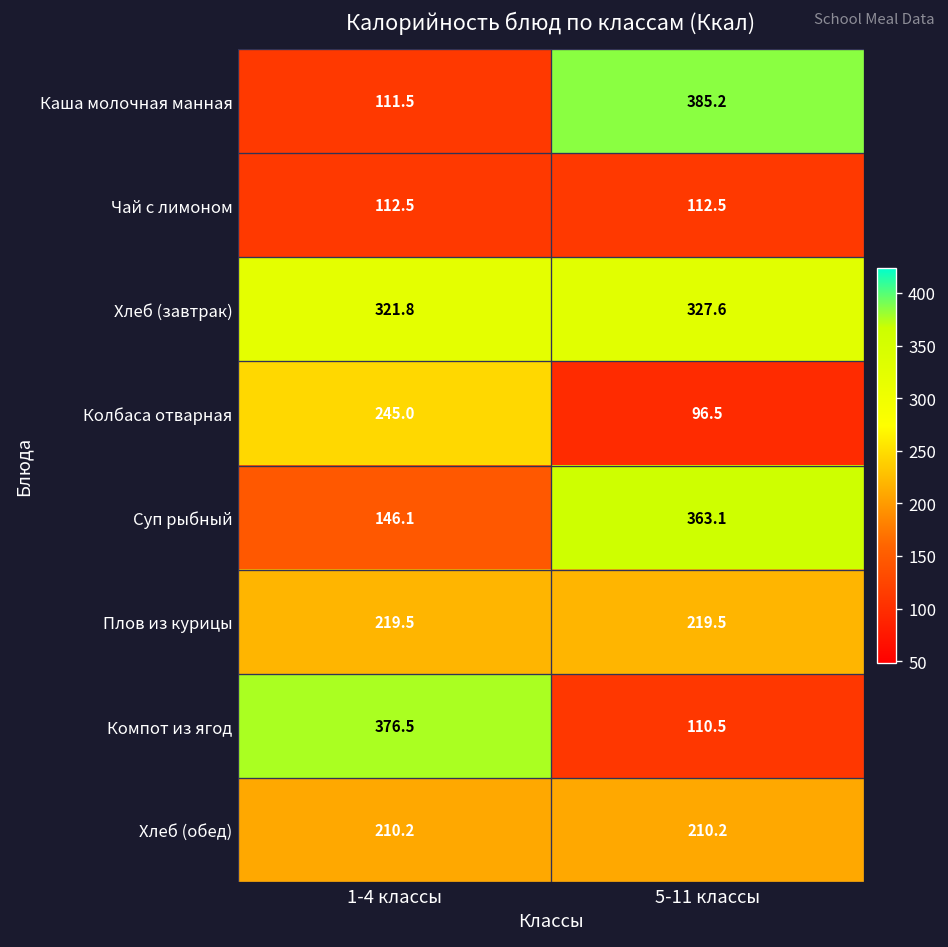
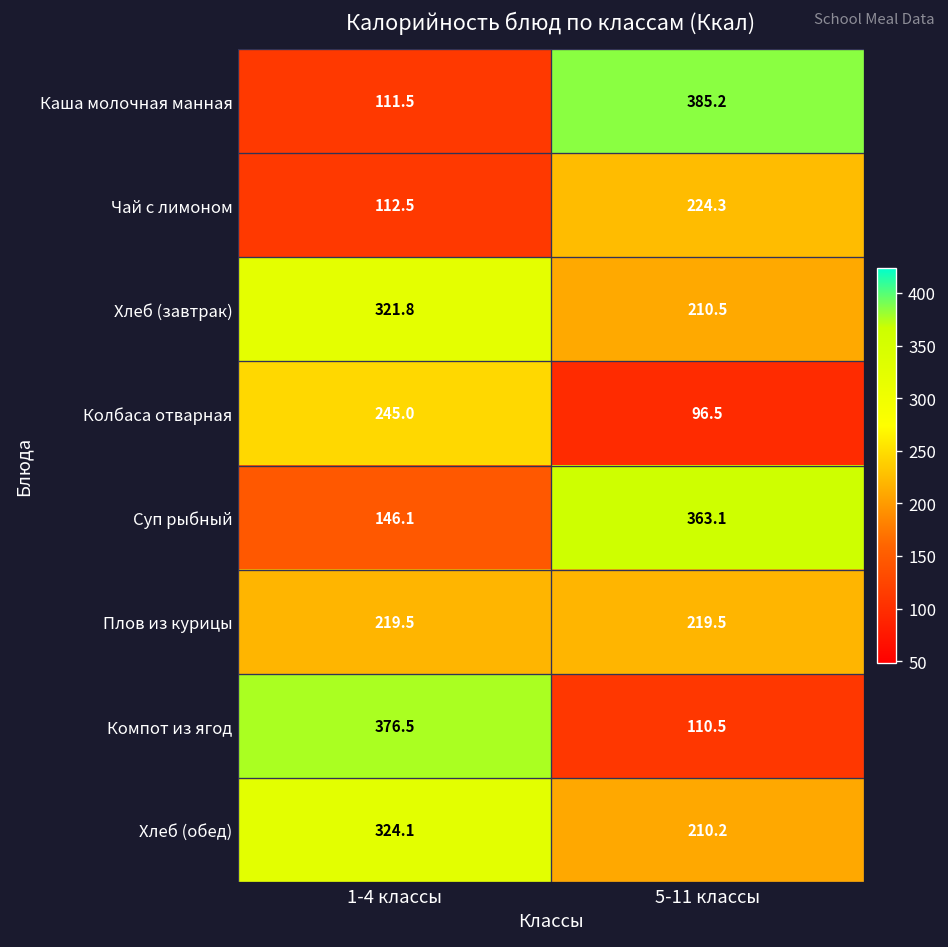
Чай с лимоном, 5-11 классы: 112.5 -> 224.3
Хлеб (завтрак), 5-11 классы: 327.6 -> 210.5
Хлеб (обед), 1-4 классы: 210.2 -> 324.1
